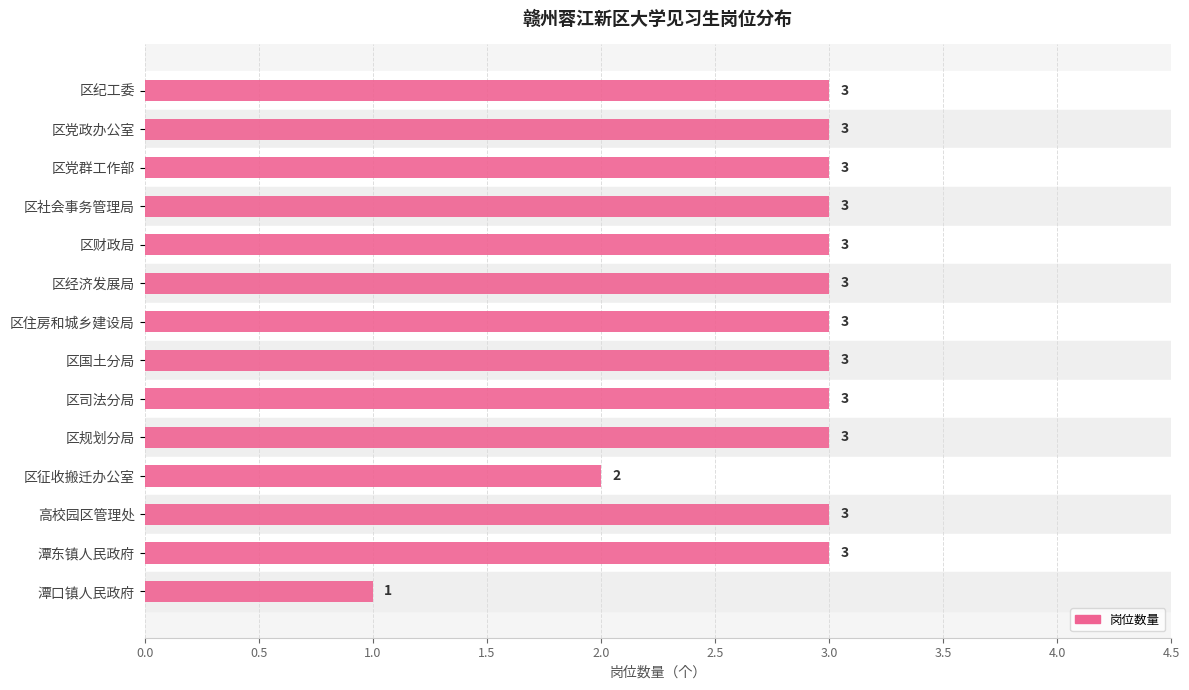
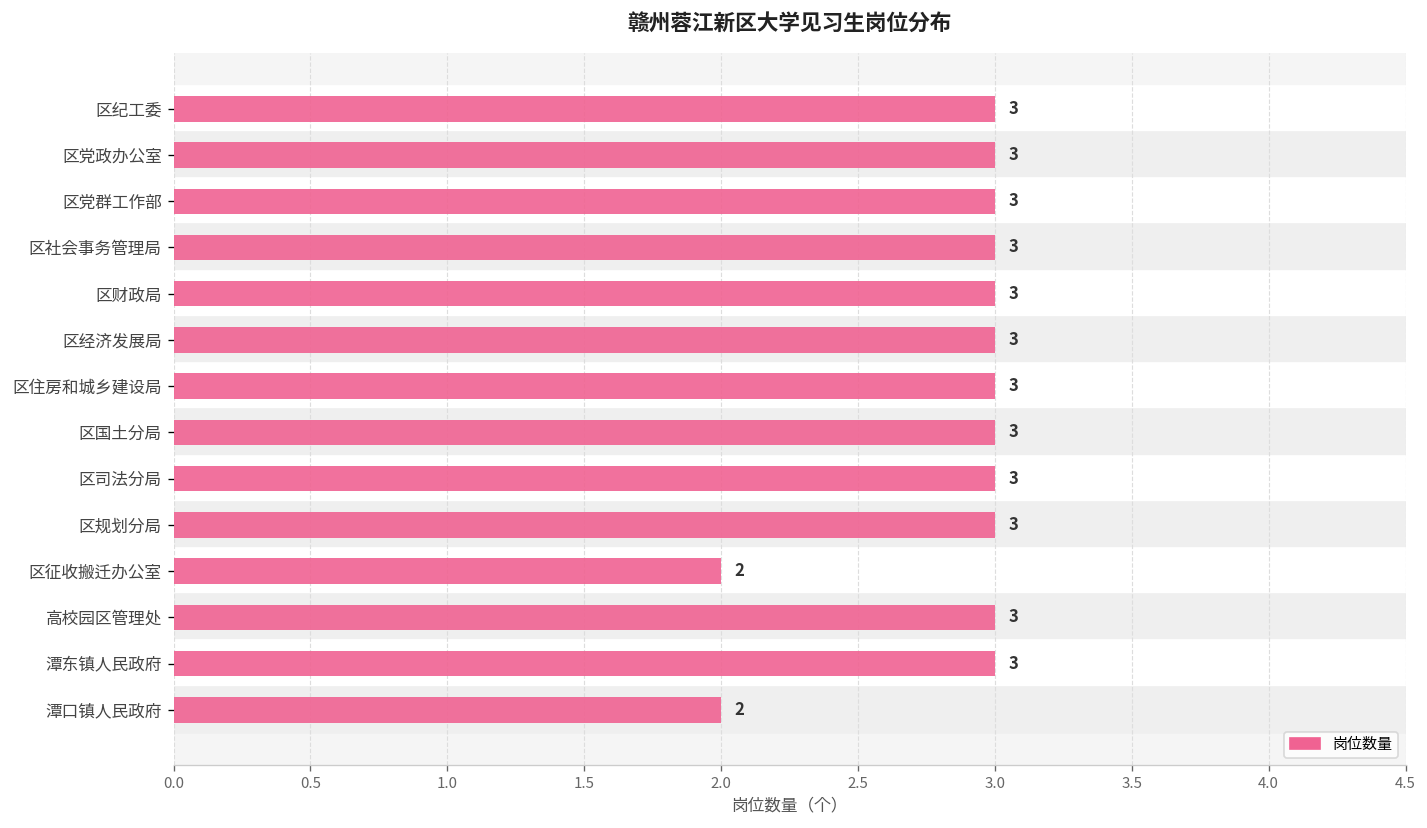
潭口镇人民政府: 1 -> 2
